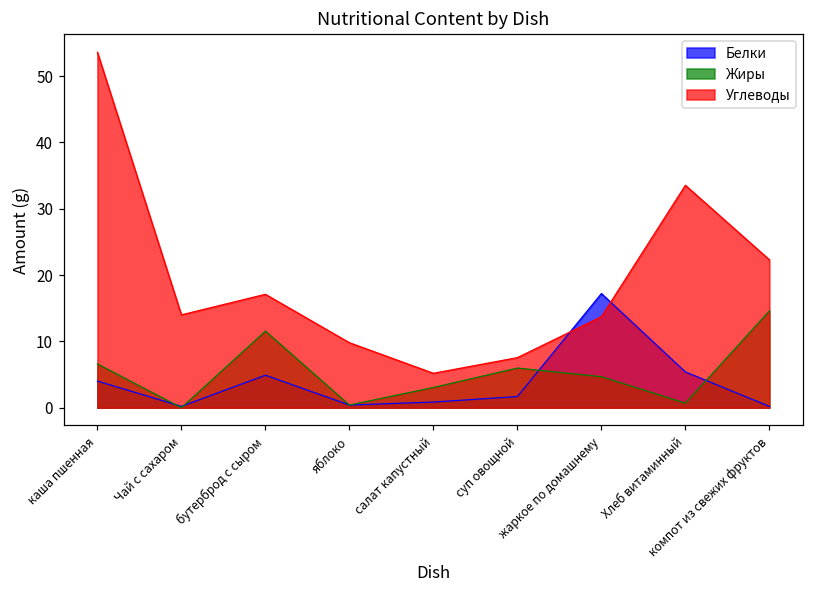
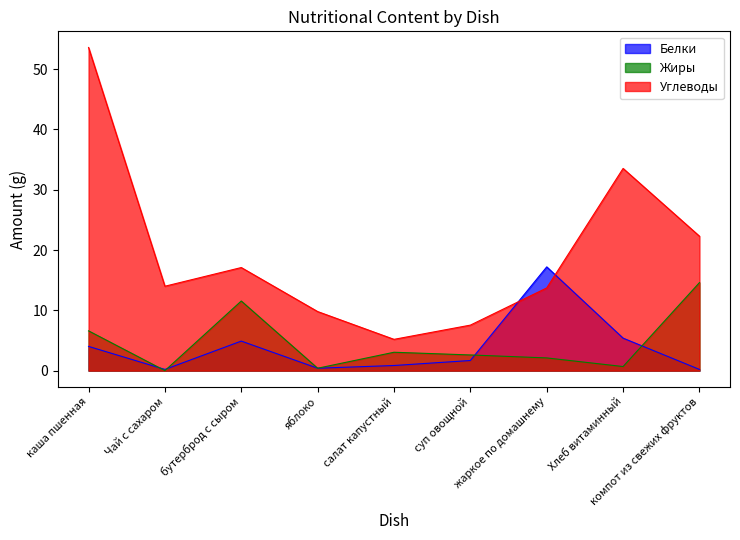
Жиры, суп овощной: 6 -> 3
Жиры, жаркое по домашнему: 5 -> 2
